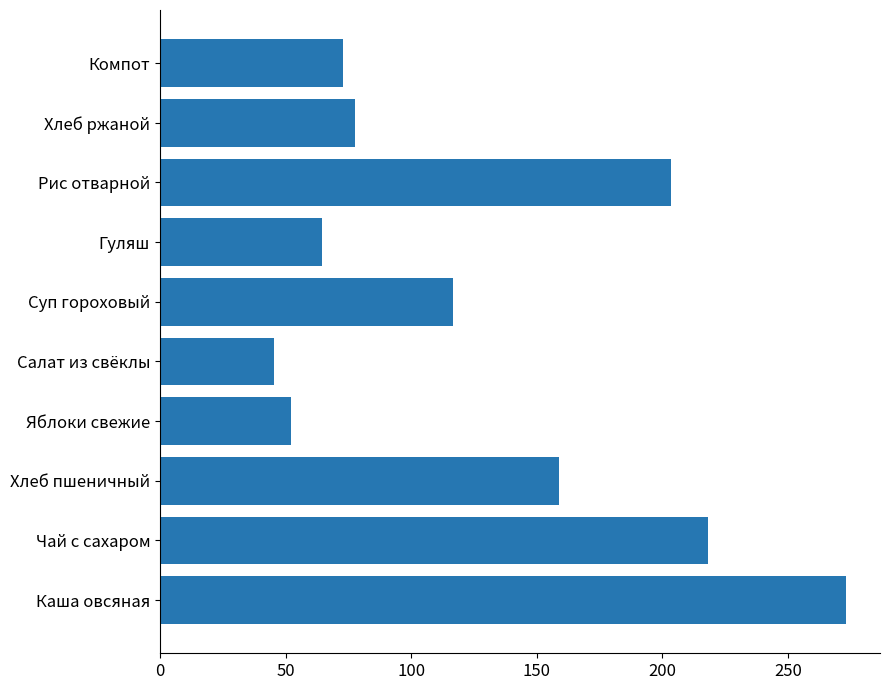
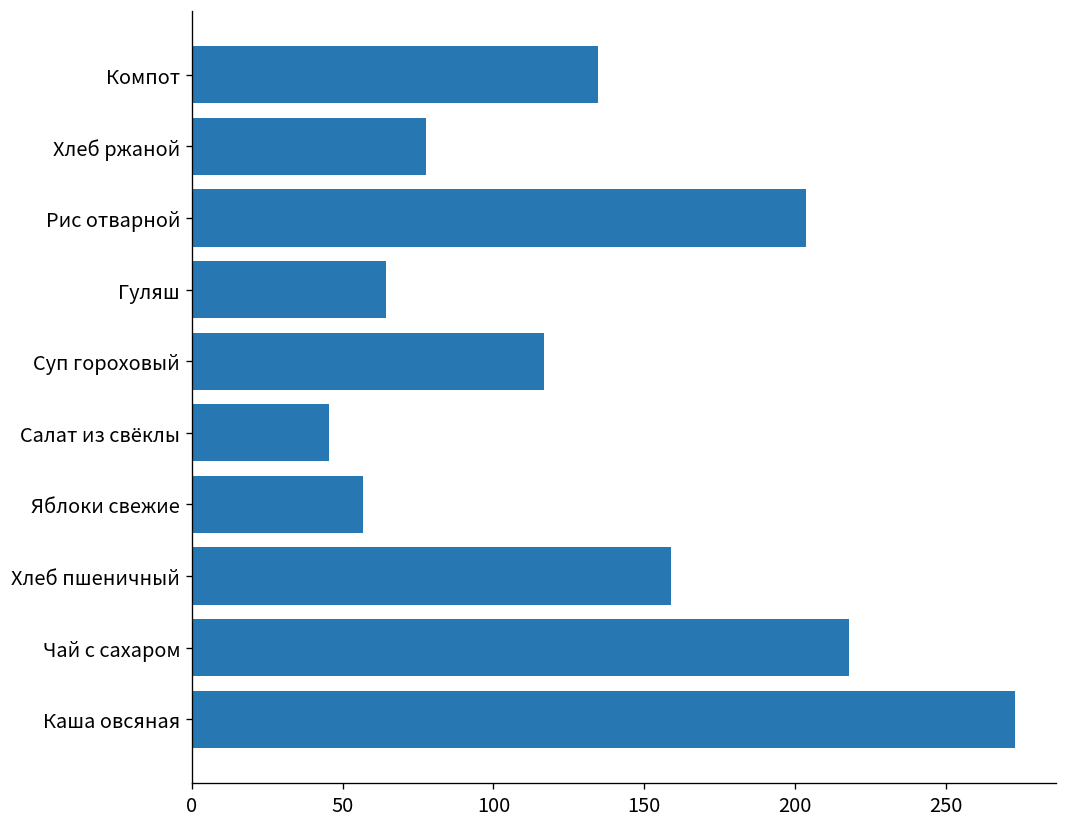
Компот: 73 -> 135
Яблоки свежие: 52 -> 57
